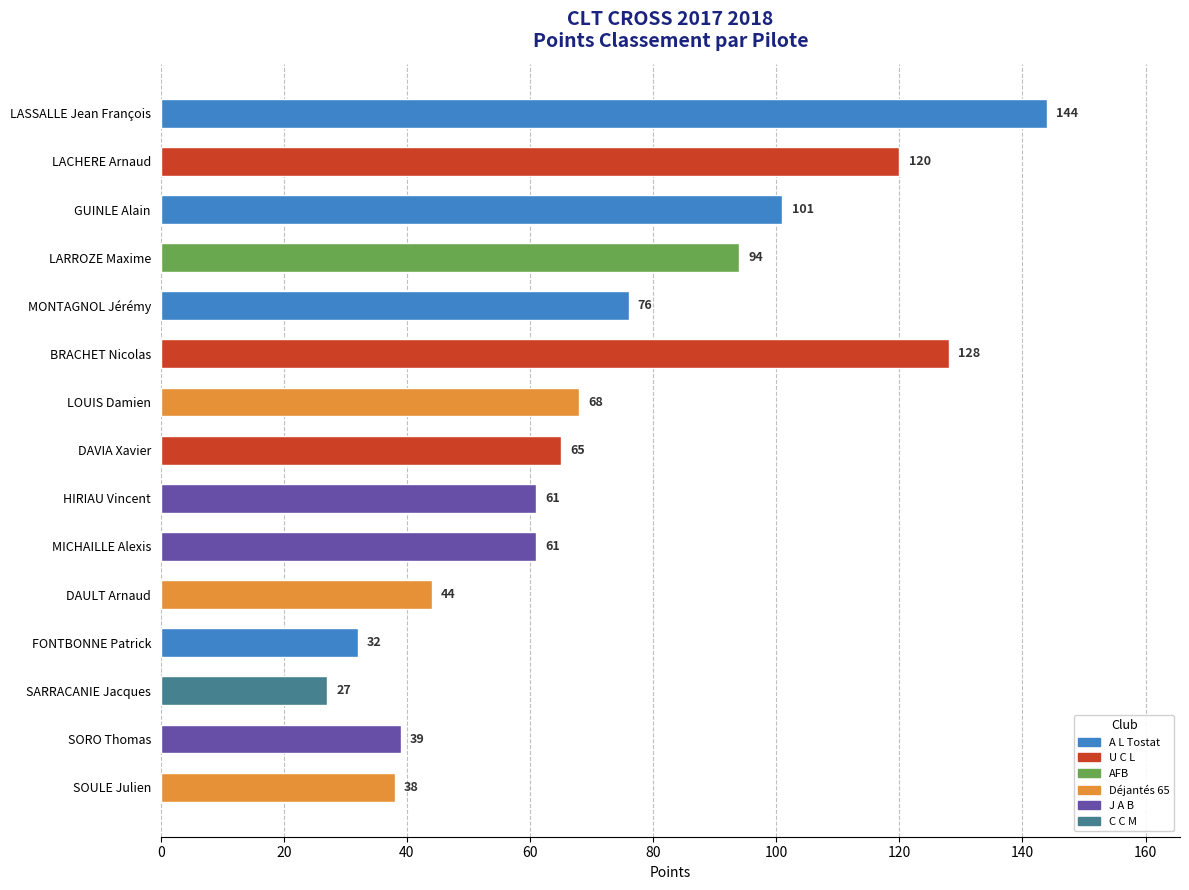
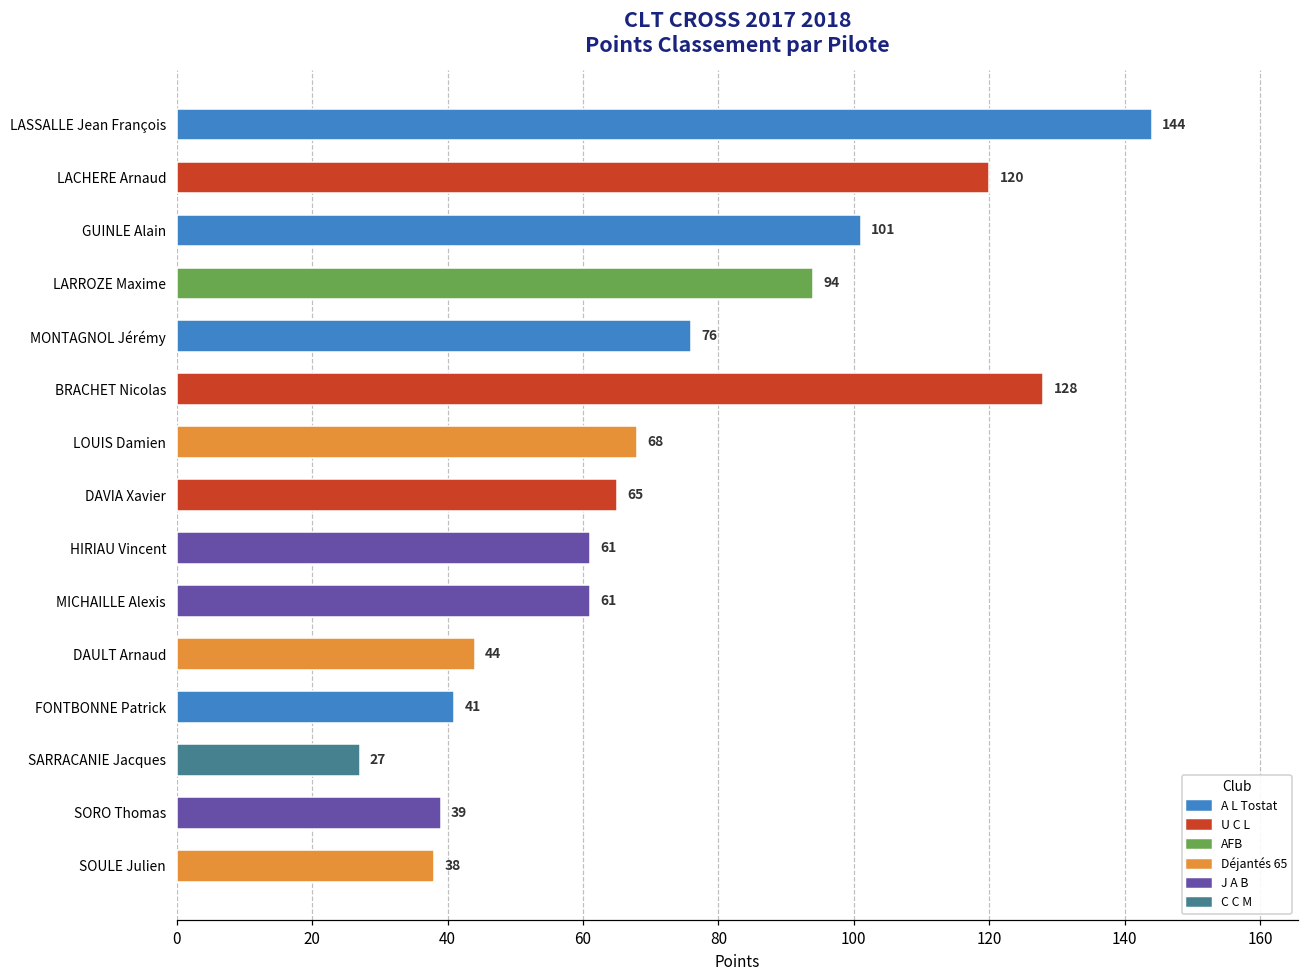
FONTBONNE Patrick: 32 -> 41
